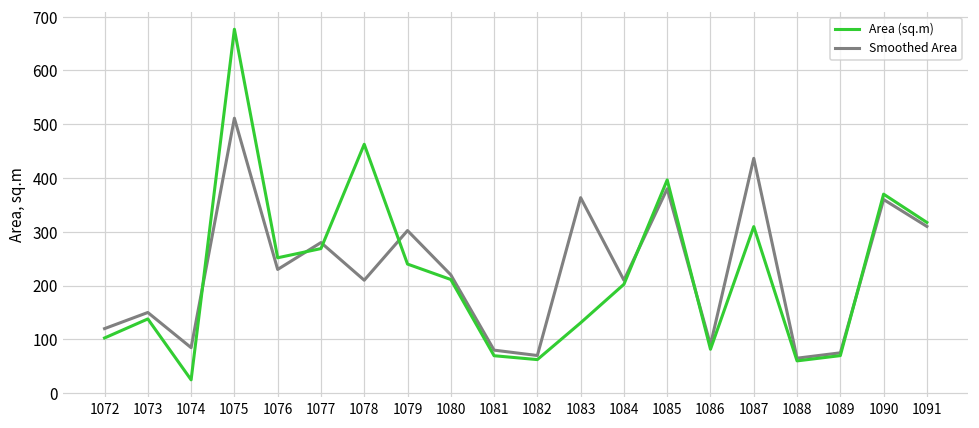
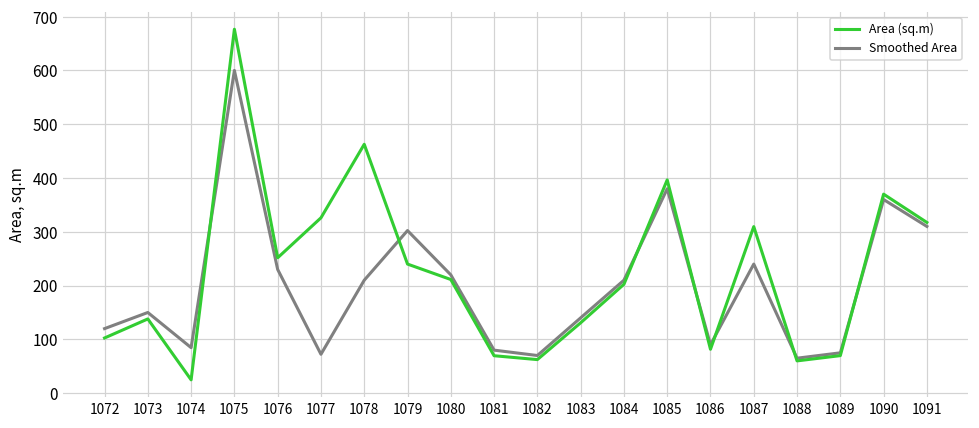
Smoothed Area, 1075: 510 -> 600
Area (sq.m), 1077: 270 -> 330
Smoothed Area, 1077: 280 -> 70
Smoothed Area, 1083: 360 -> 140
Smoothed Area, 1087: 440 -> 240
